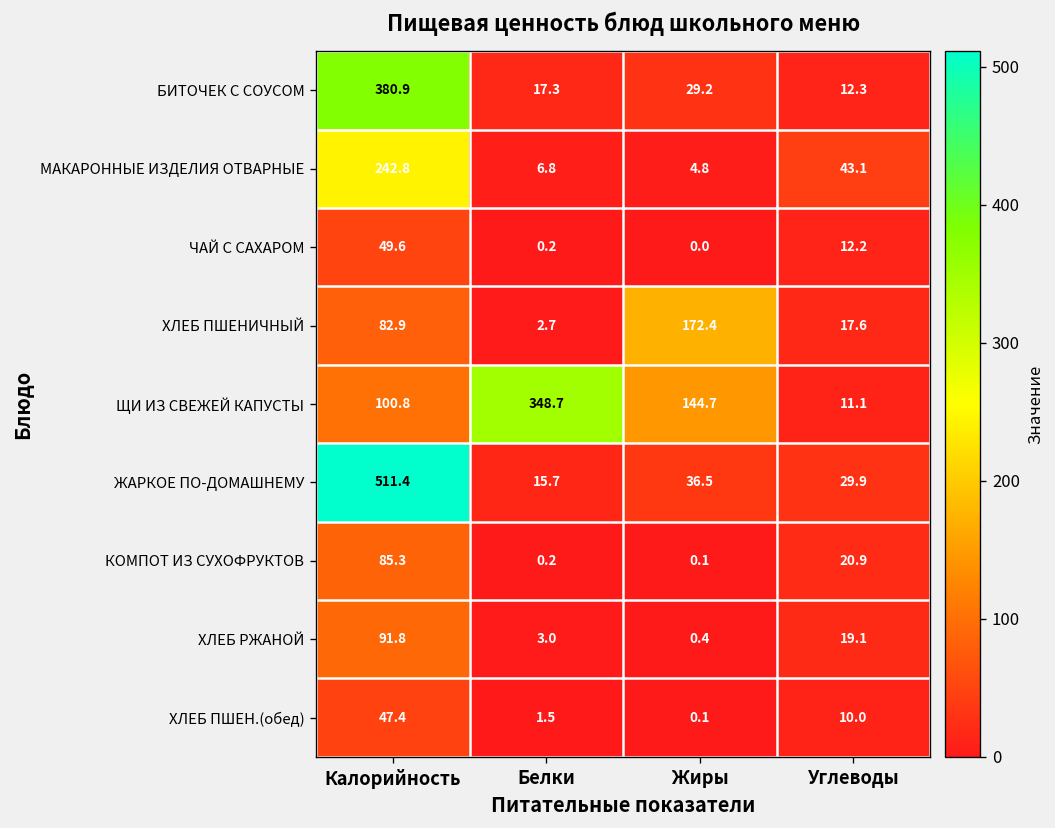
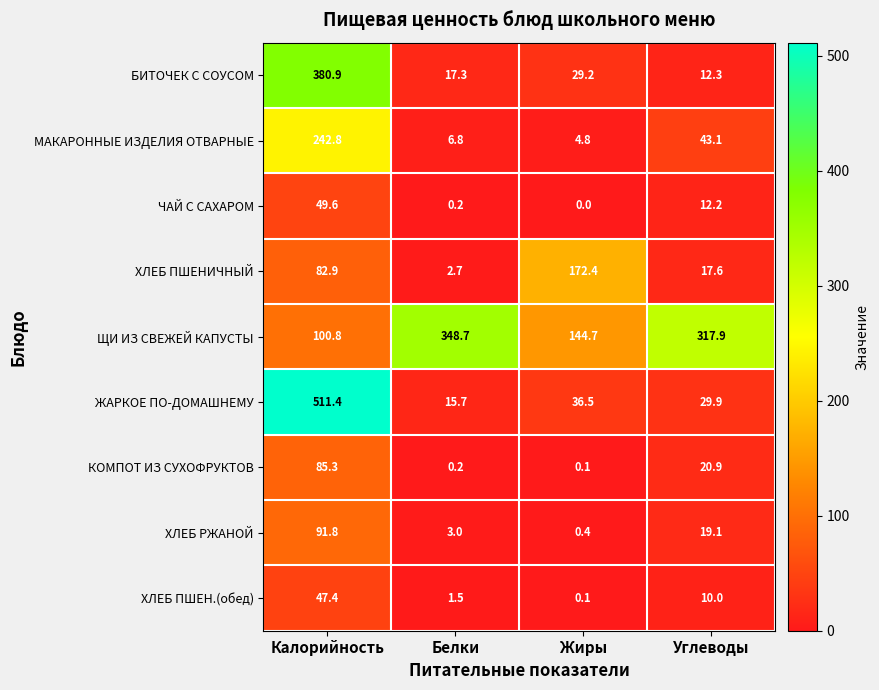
ЩИ ИЗ СВЕЖЕЙ КАПУСТЫ, Углеводы: 11.1 -> 317.9
